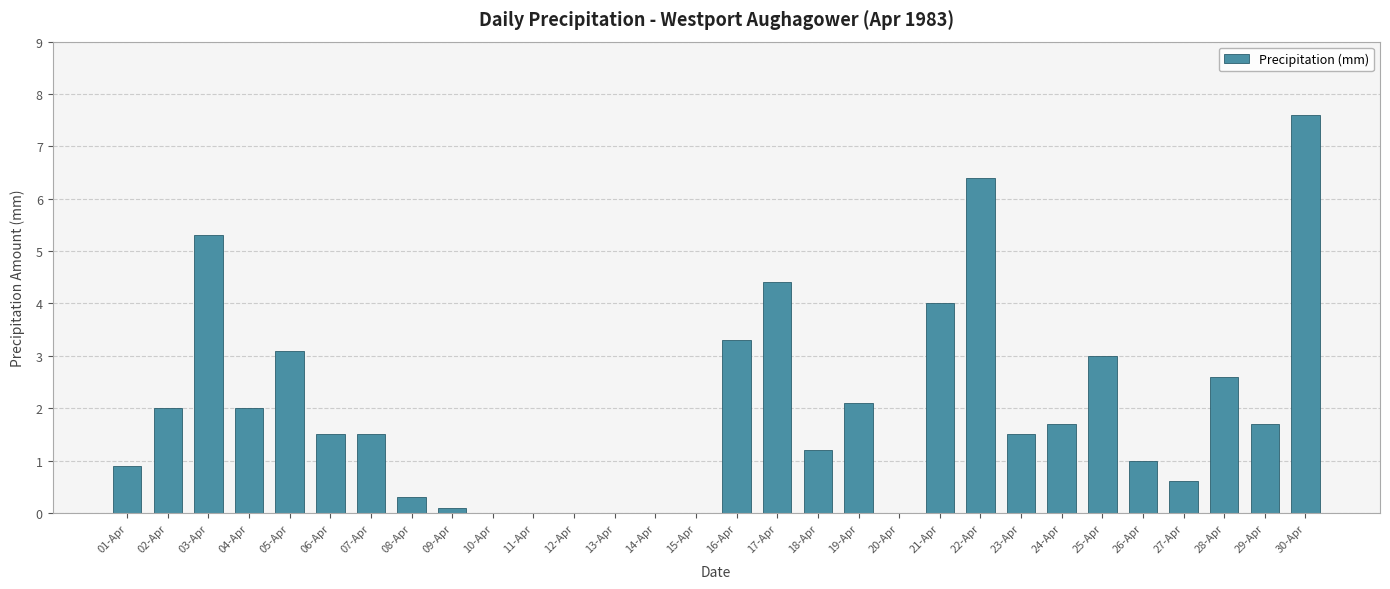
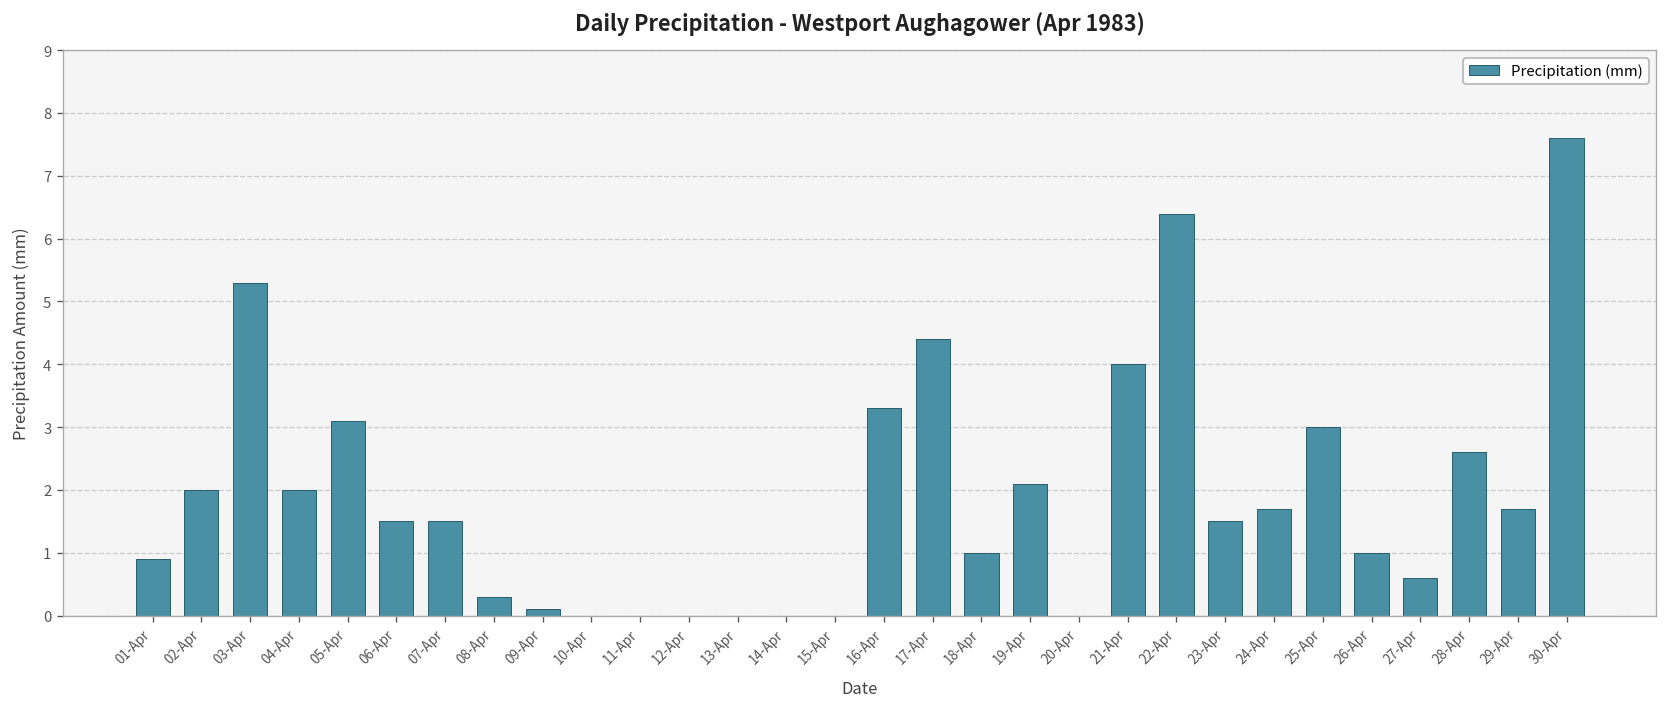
18-Apr: 1.2 -> 1.0
